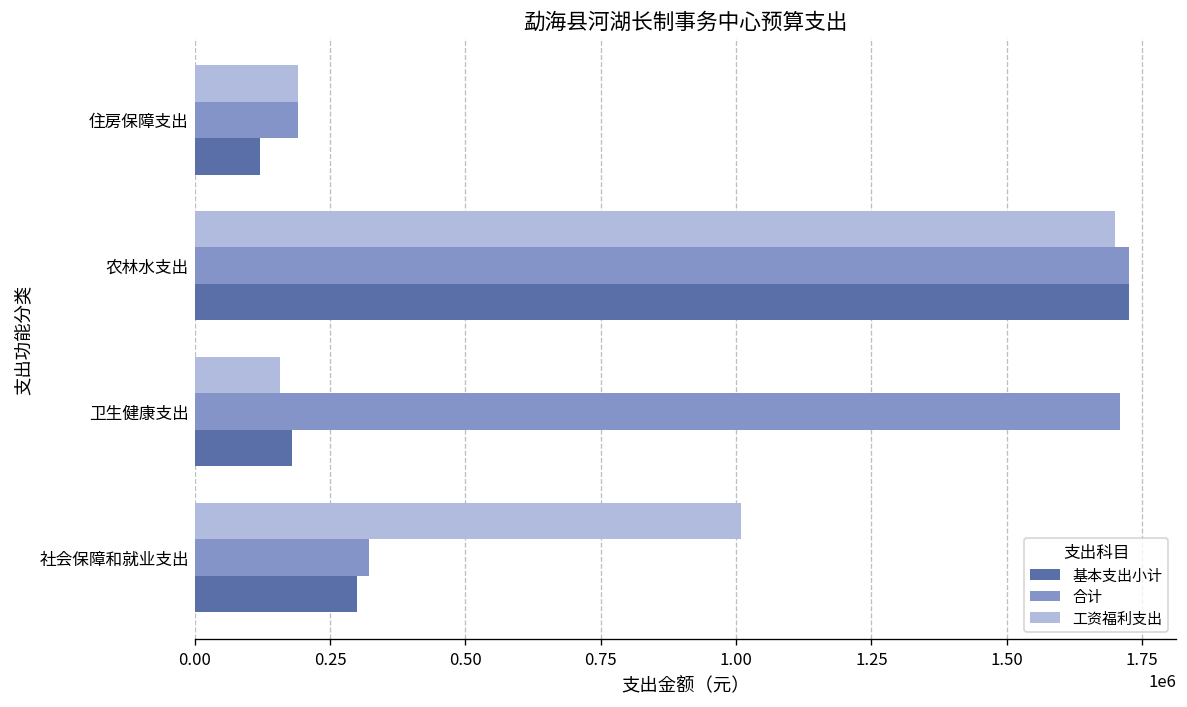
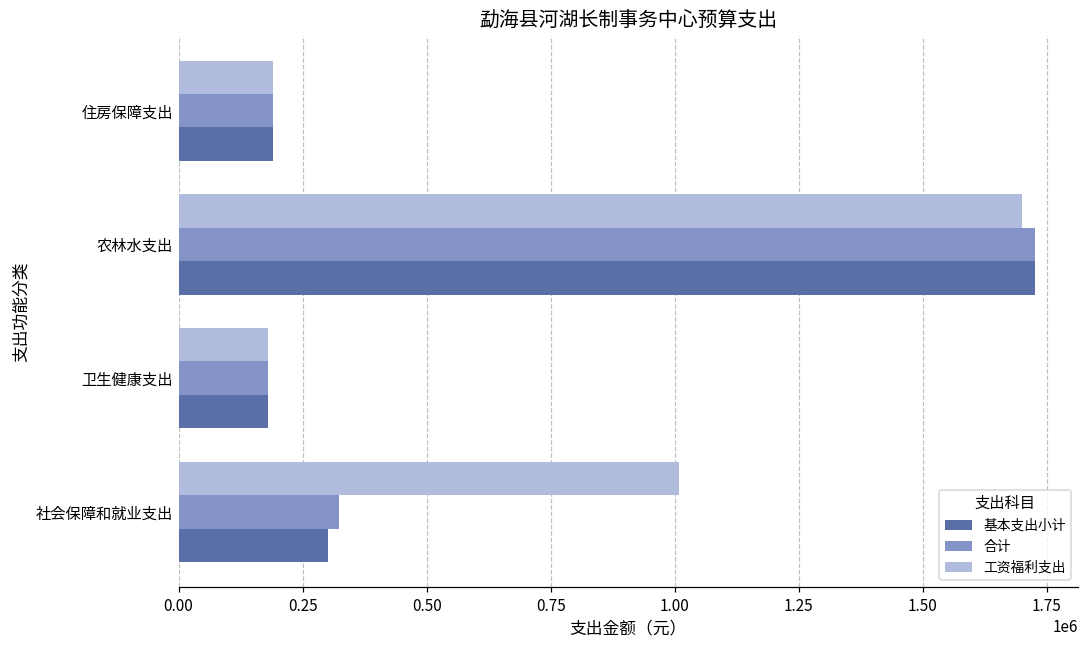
基本支出小计, 住房保障支出: 120000 -> 190000
工资福利支出, 卫生健康支出: 160000 -> 180000
合计, 卫生健康支出: 1710000 -> 180000
